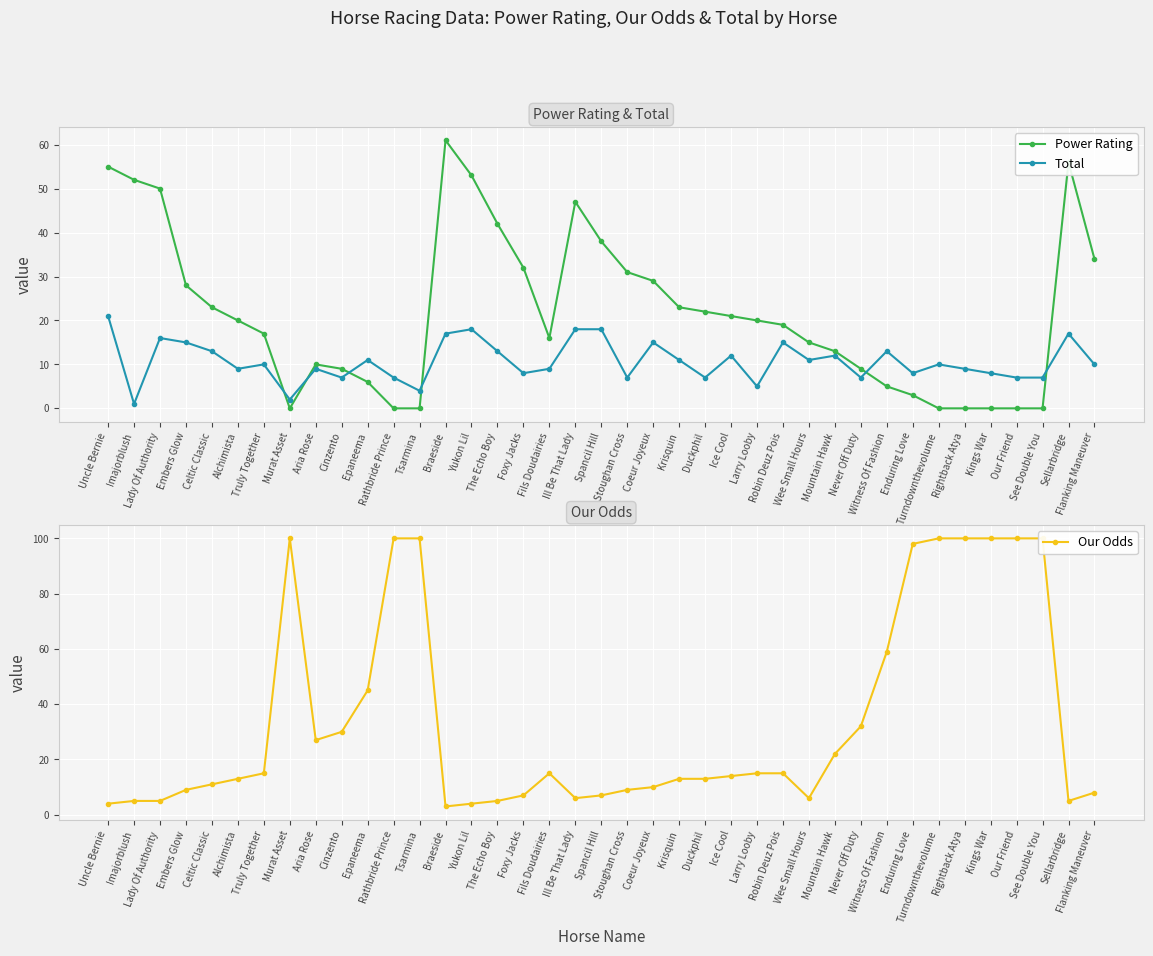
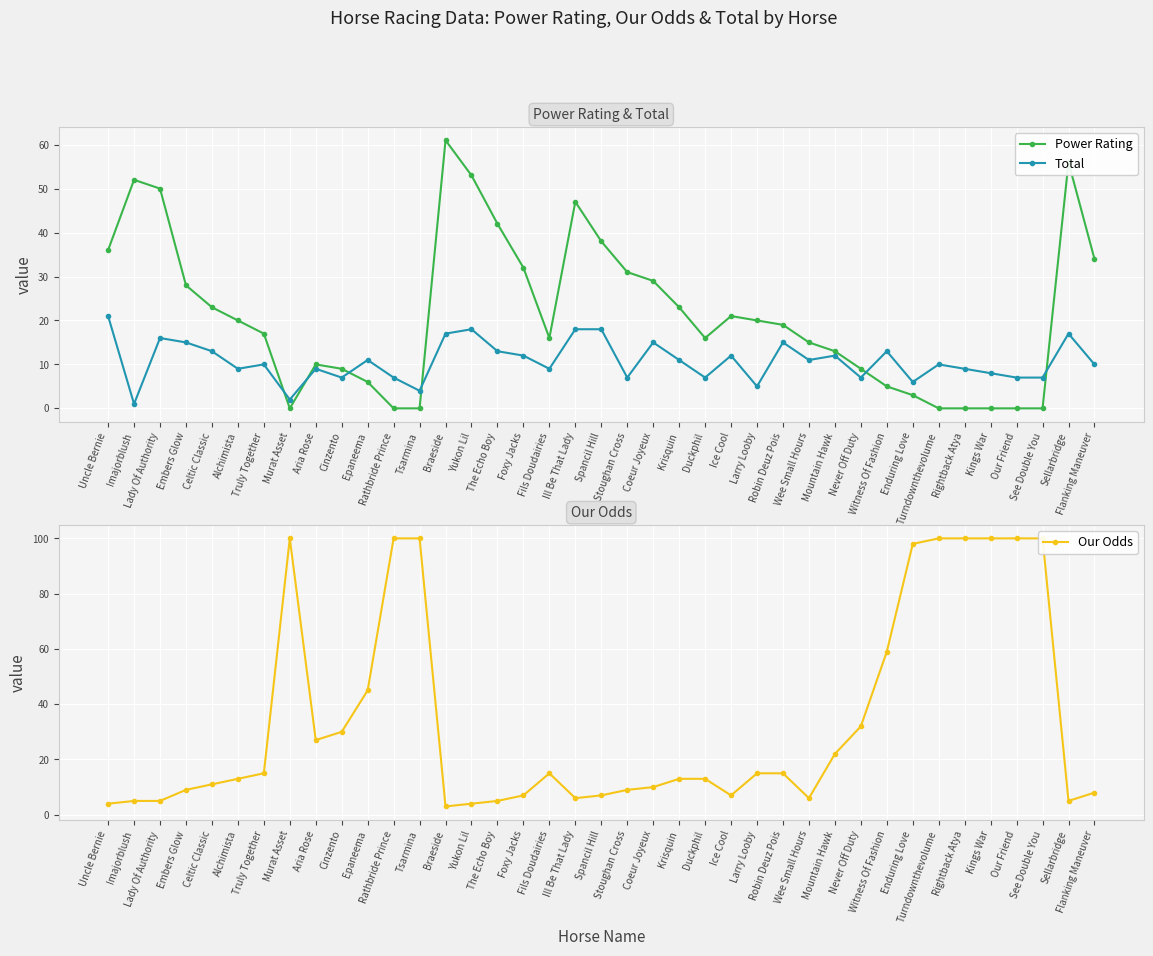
Power Rating & Total, Power Rating, Uncle Bernie: 55 -> 36
Power Rating & Total, Total, Foxy Jacks: 8 -> 12
Power Rating & Total, Power Rating, Duckphil: 22 -> 16
Power Rating & Total, Total, Enduring Love: 8 -> 6
Our Odds, Ice Cool: 14 -> 7
